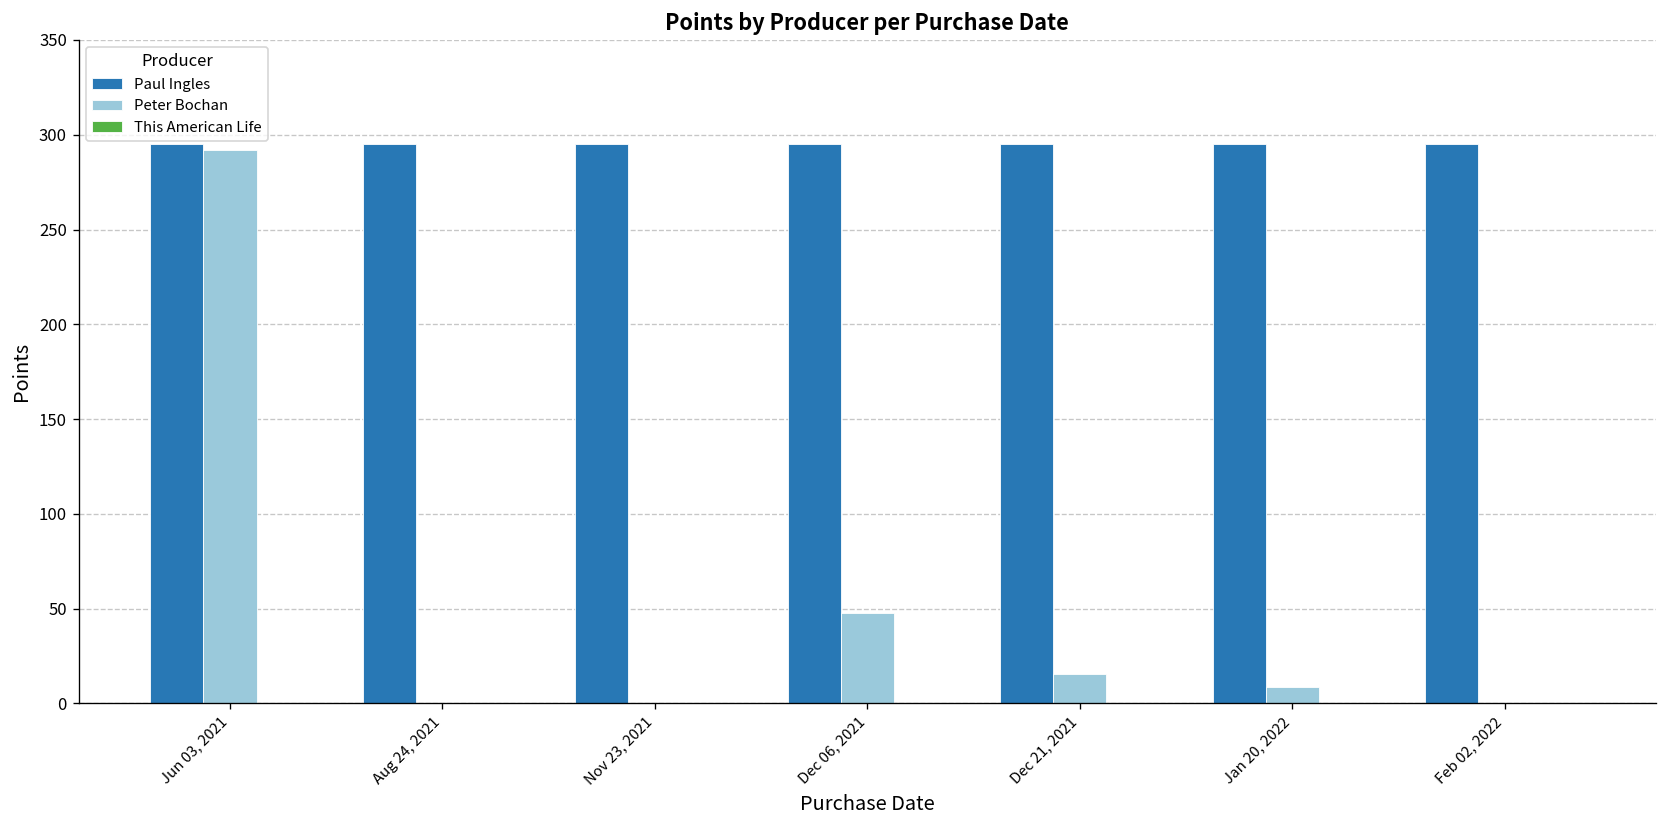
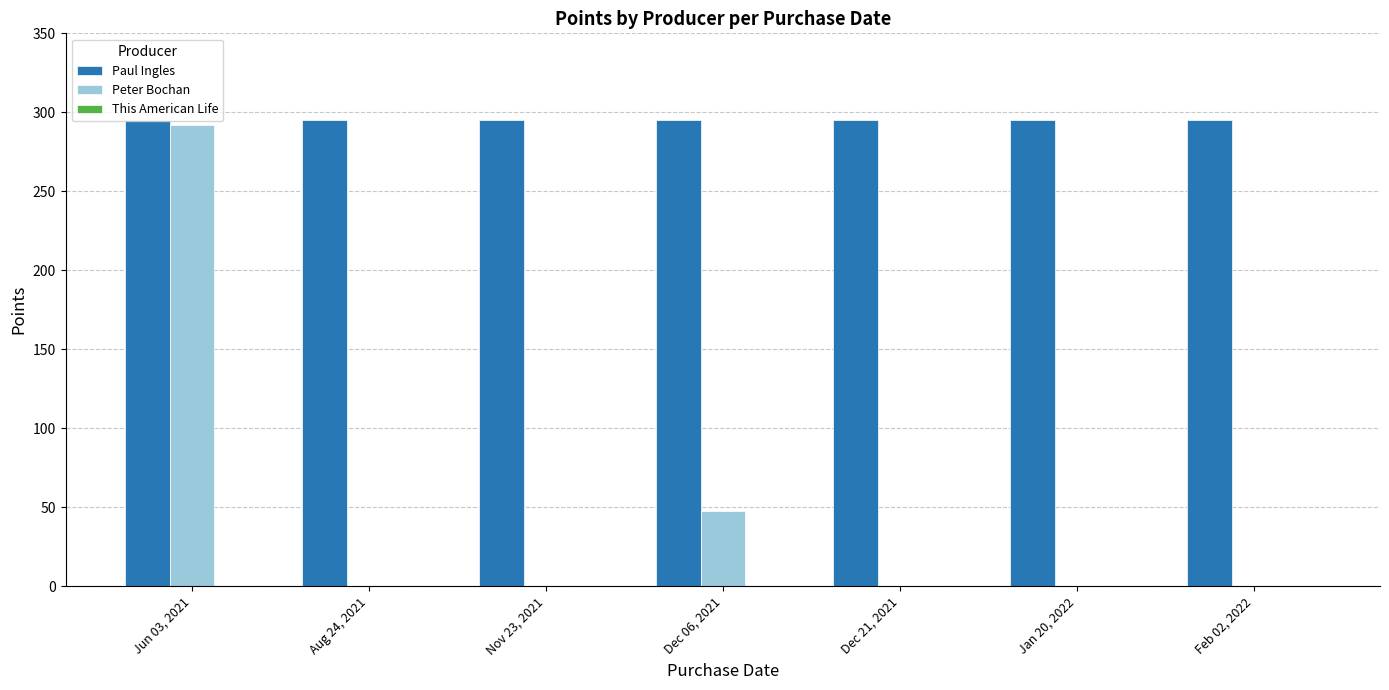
Peter Bochan, Dec 21, 2021: 16 -> 0
Peter Bochan, Jan 20, 2022: 9 -> 0
